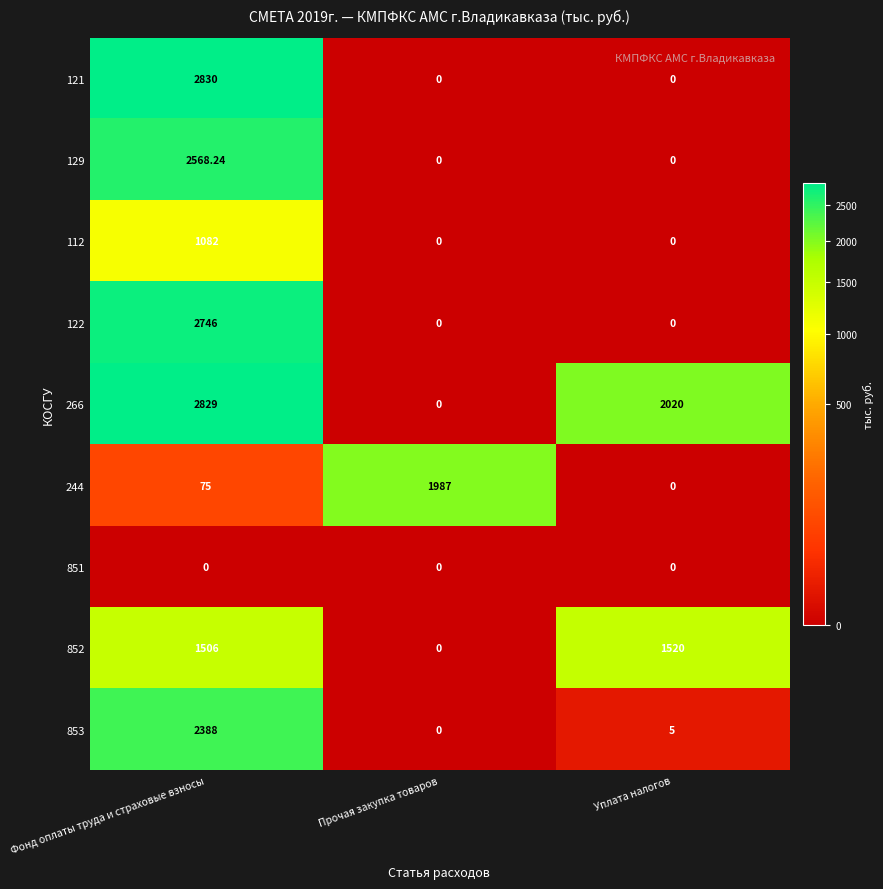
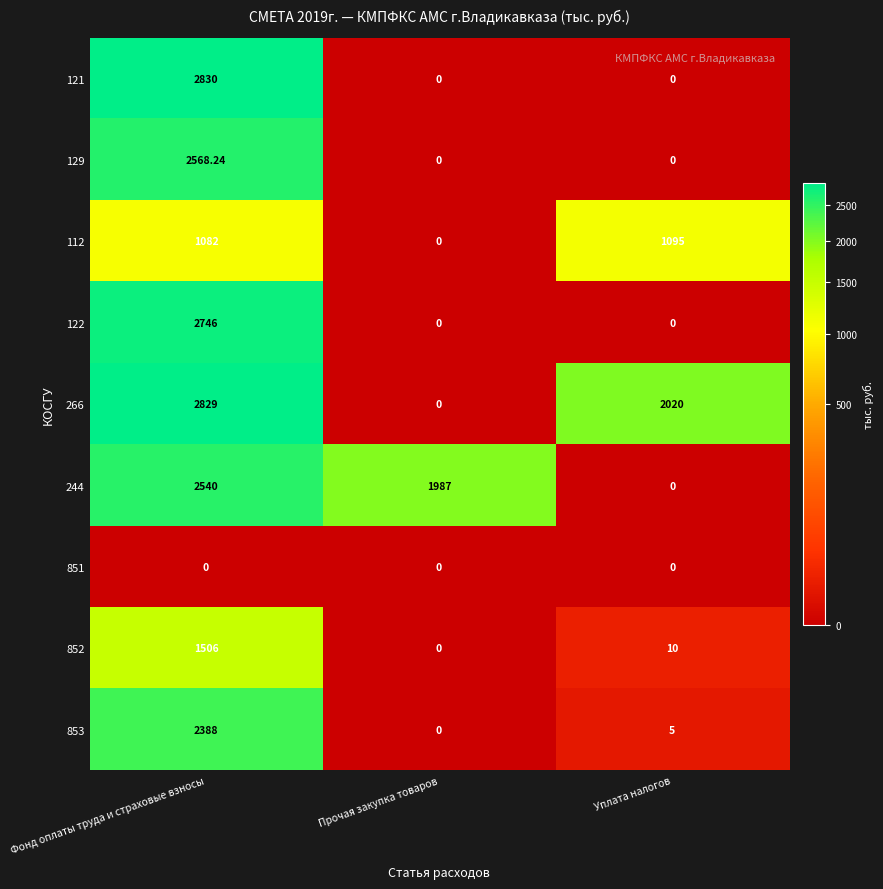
112, Уплата налогов: 0 -> 1095
244, Фонд оплаты труда и страховые взносы: 75 -> 2540
852, Уплата налогов: 1520 -> 10
